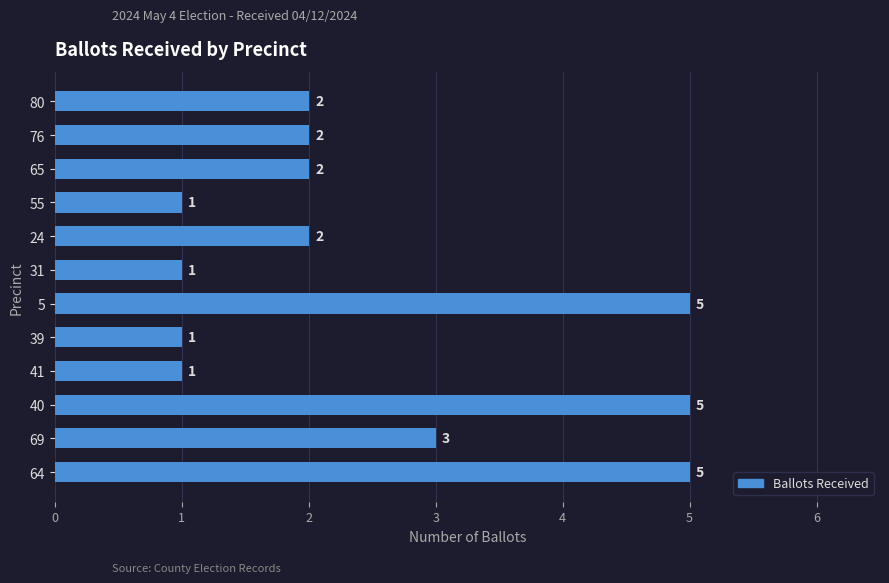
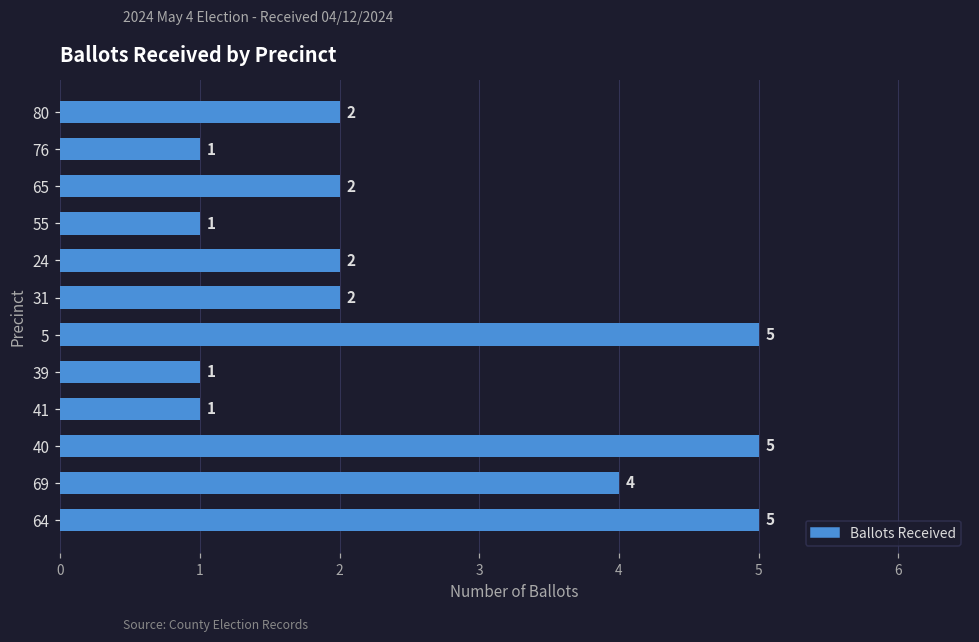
76: 2 -> 1
31: 1 -> 2
69: 3 -> 4
